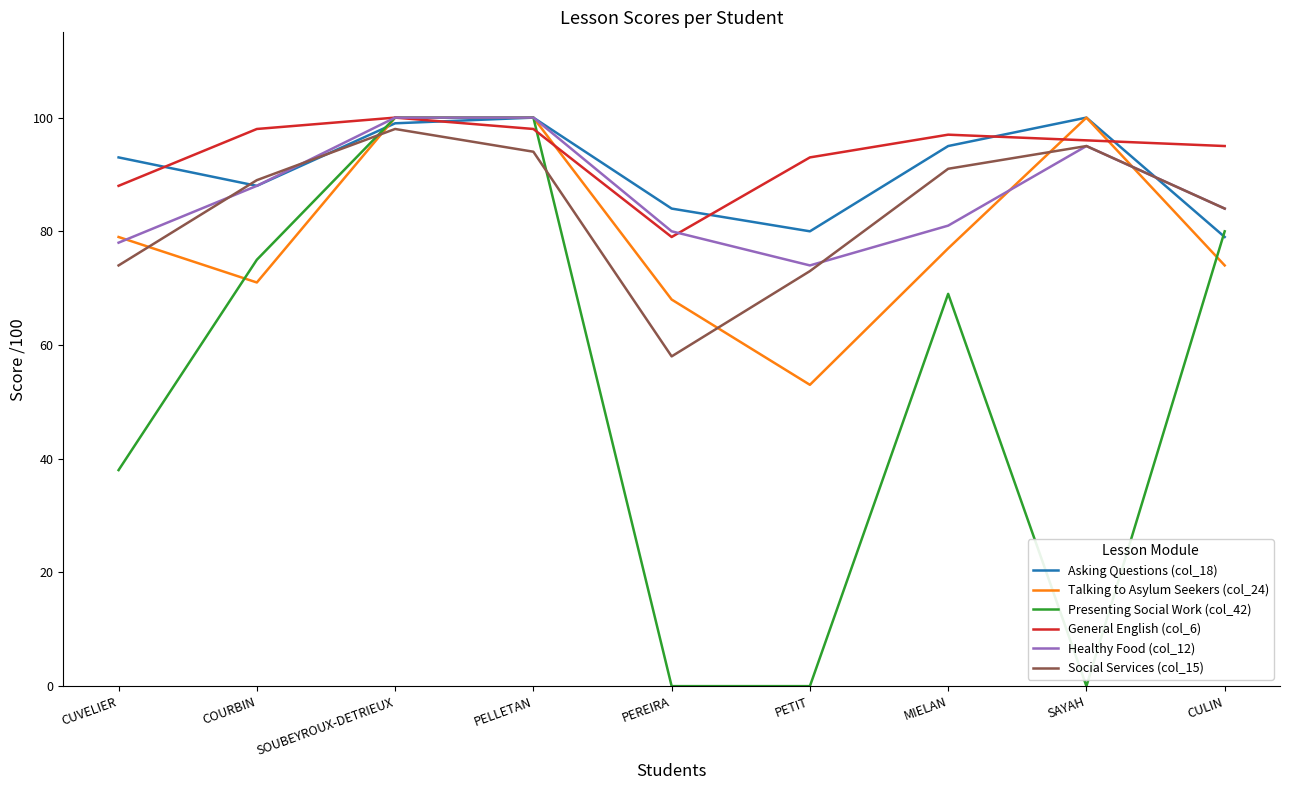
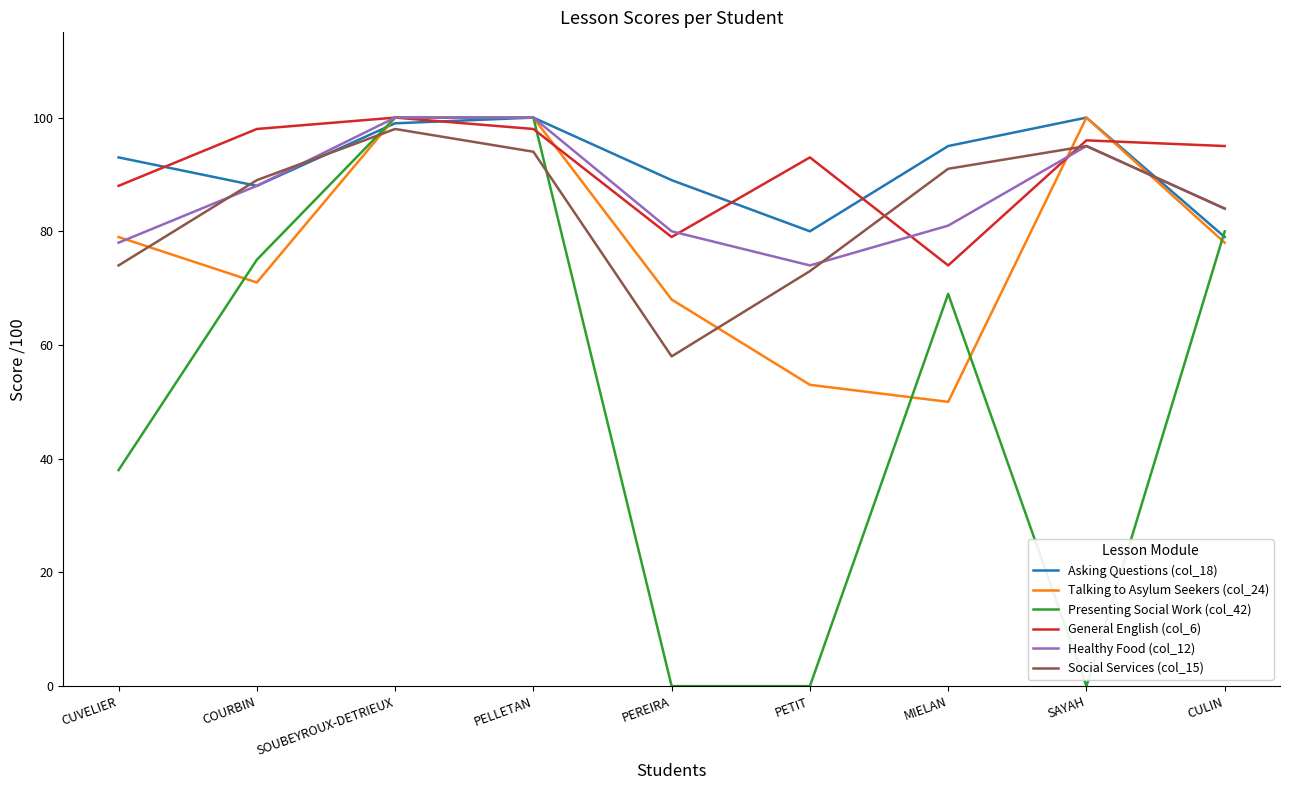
Asking Questions (col_18), PEREIRA: 84 -> 89
Talking to Asylum Seekers (col_24), MIELAN: 77 -> 50
General English (col_6), MIELAN: 97 -> 74
Talking to Asylum Seekers (col_24), CULIN: 74 -> 78
